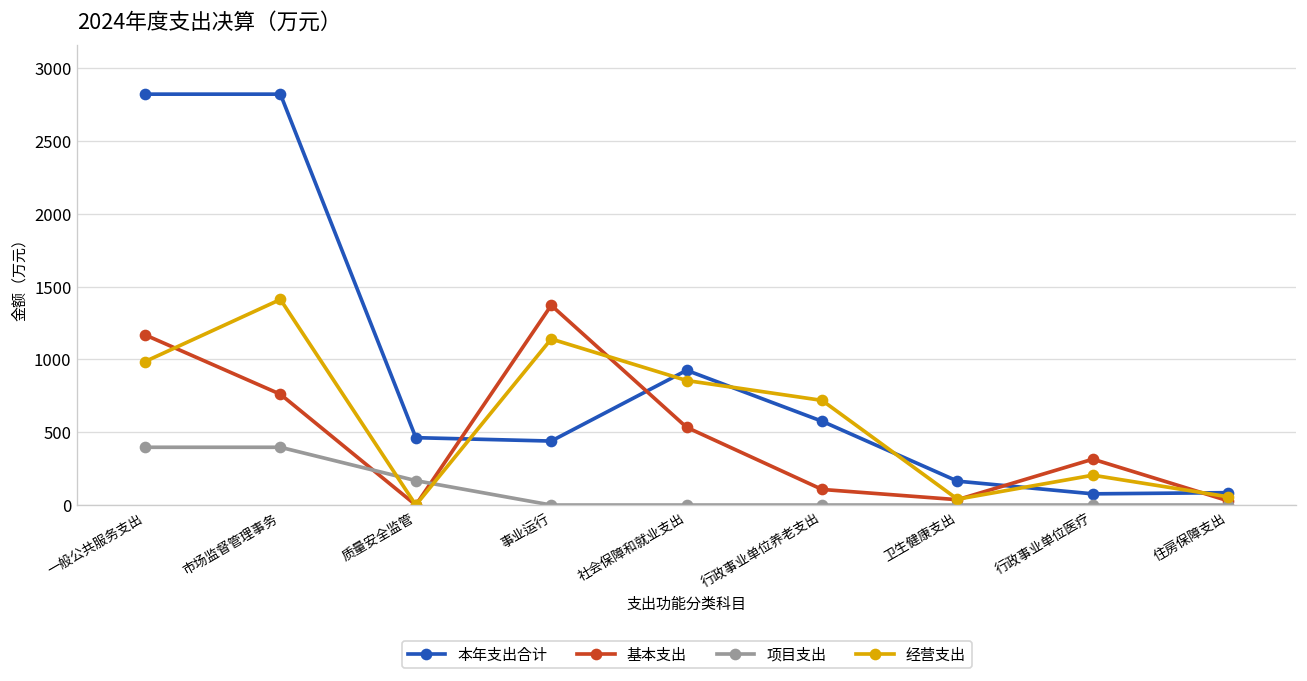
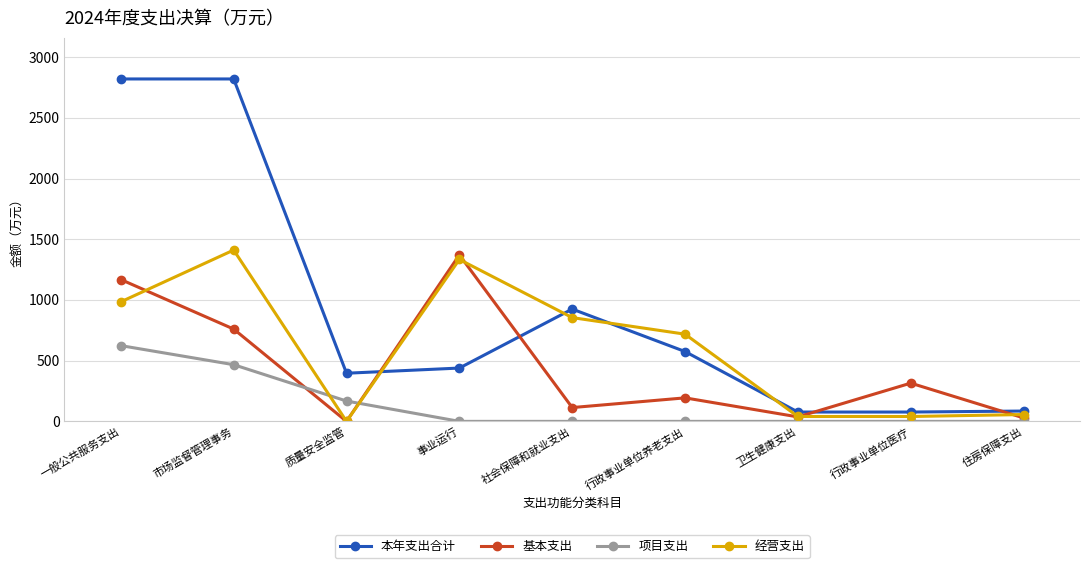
项目支出, 一般公共服务支出: 400 -> 620
项目支出, 市场监督管理事务: 400 -> 470
本年支出合计, 质量安全监管: 460 -> 400
经营支出, 事业运行: 1140 -> 1330
基本支出, 社会保障和就业支出: 530 -> 110
基本支出, 行政事业单位养老支出: 110 -> 190
本年支出合计, 卫生健康支出: 160 -> 80
经营支出, 行政事业单位医疗: 200 -> 40
